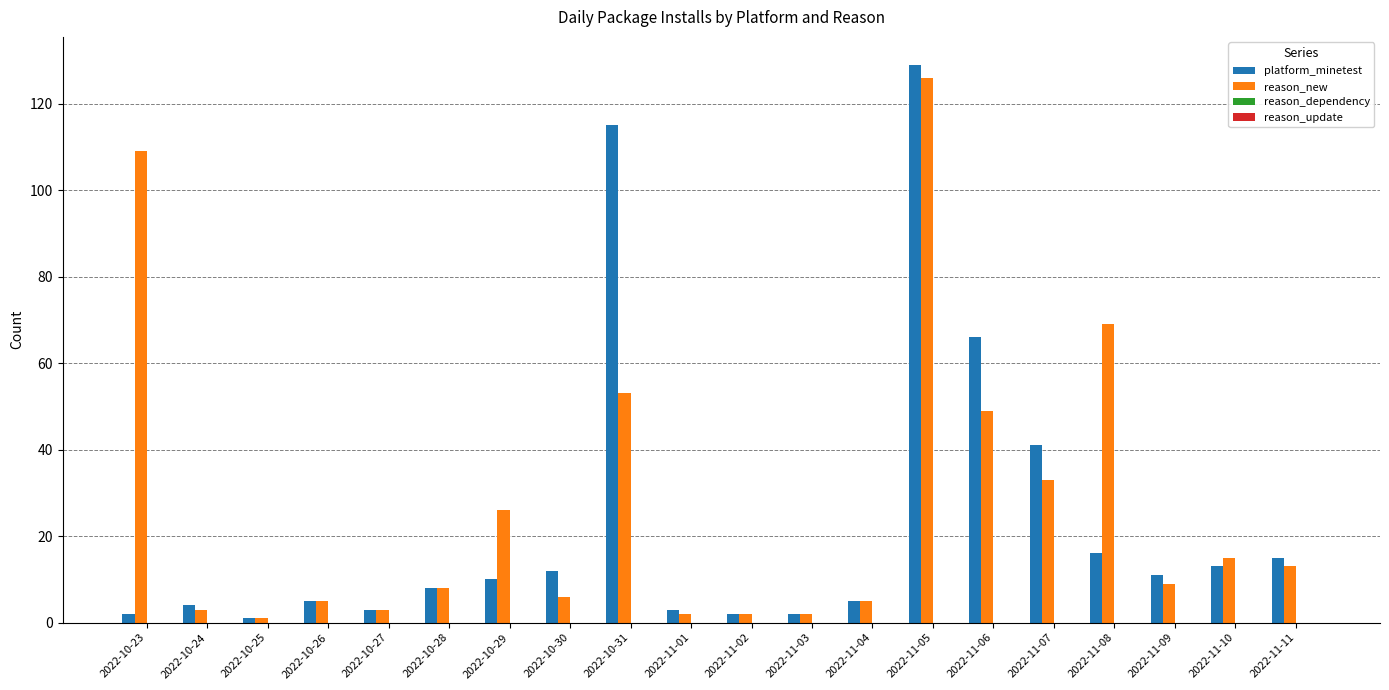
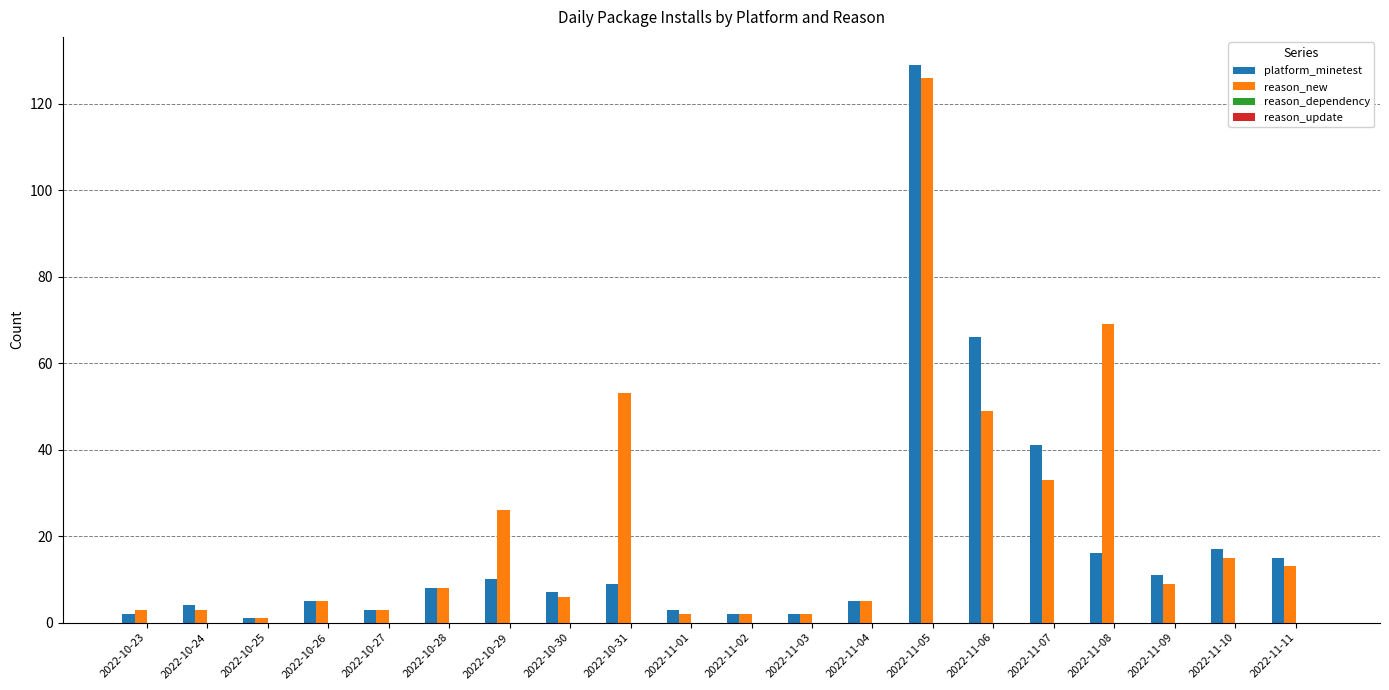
reason_new, 2022-10-23: 109 -> 3
platform_minetest, 2022-10-30: 12 -> 7
platform_minetest, 2022-10-31: 115 -> 9
platform_minetest, 2022-11-10: 13 -> 17
